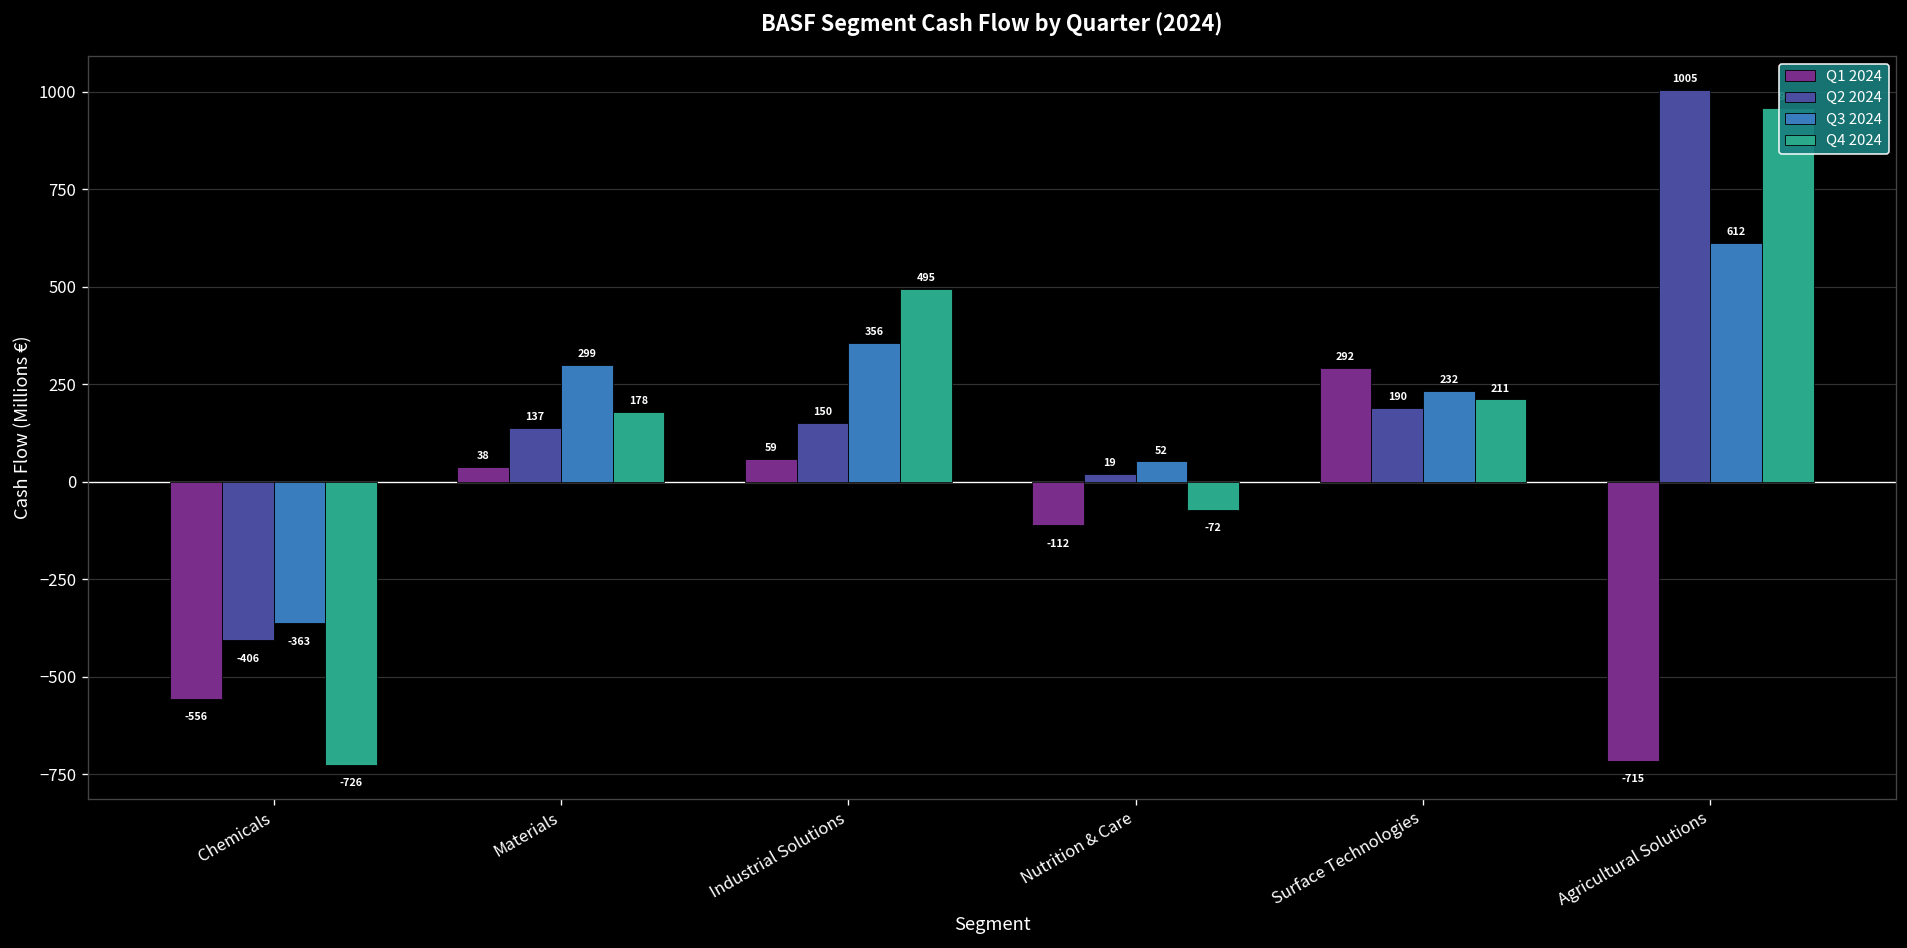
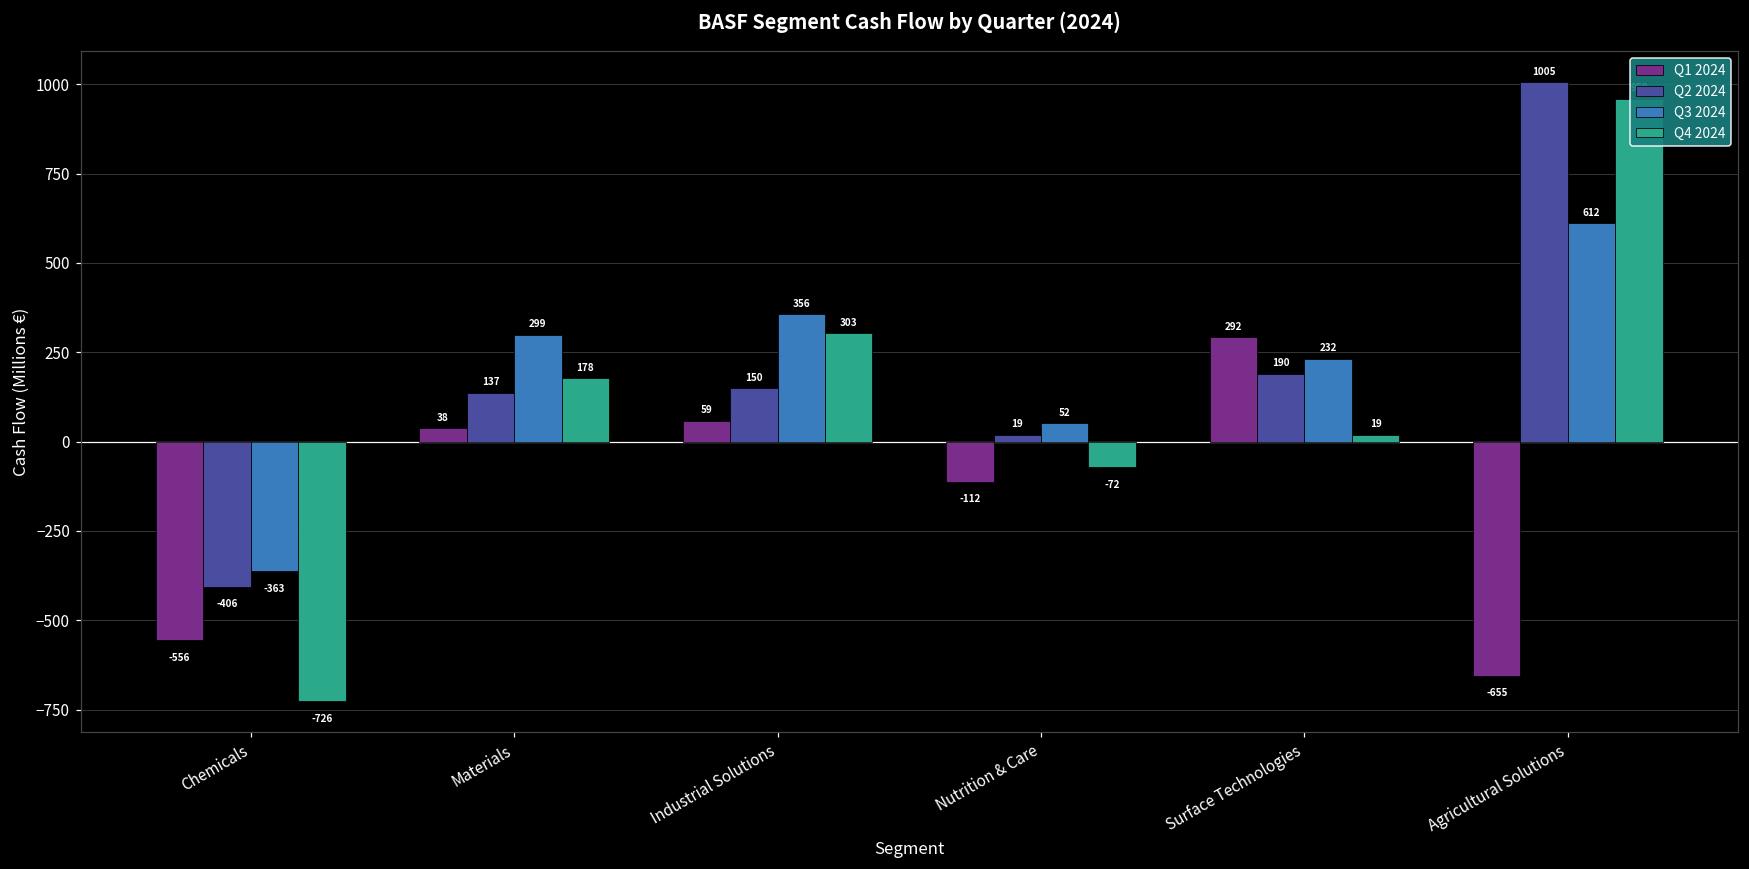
Q4 2024, Industrial Solutions: 495 -> 303
Q4 2024, Surface Technologies: 211 -> 19
Q1 2024, Agricultural Solutions: -715 -> -655
